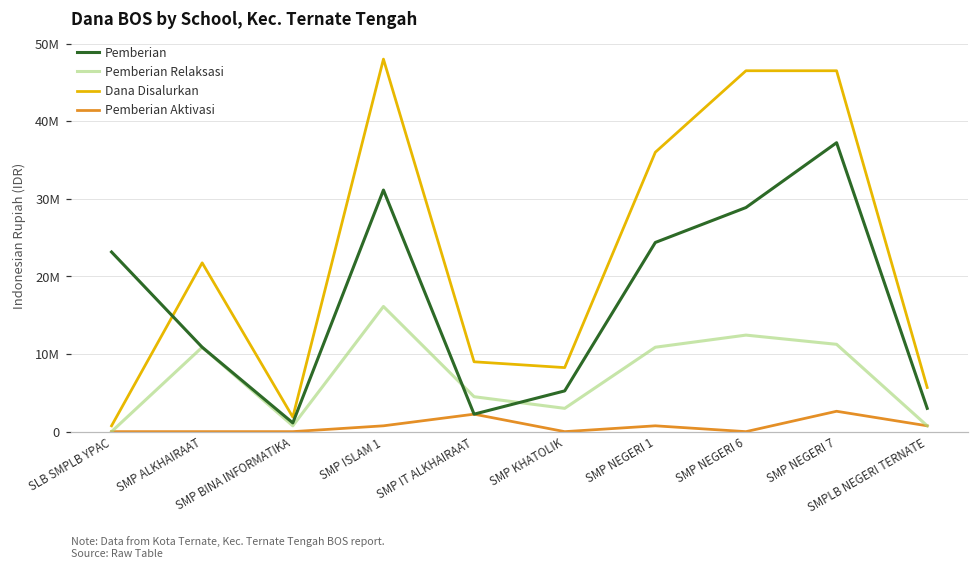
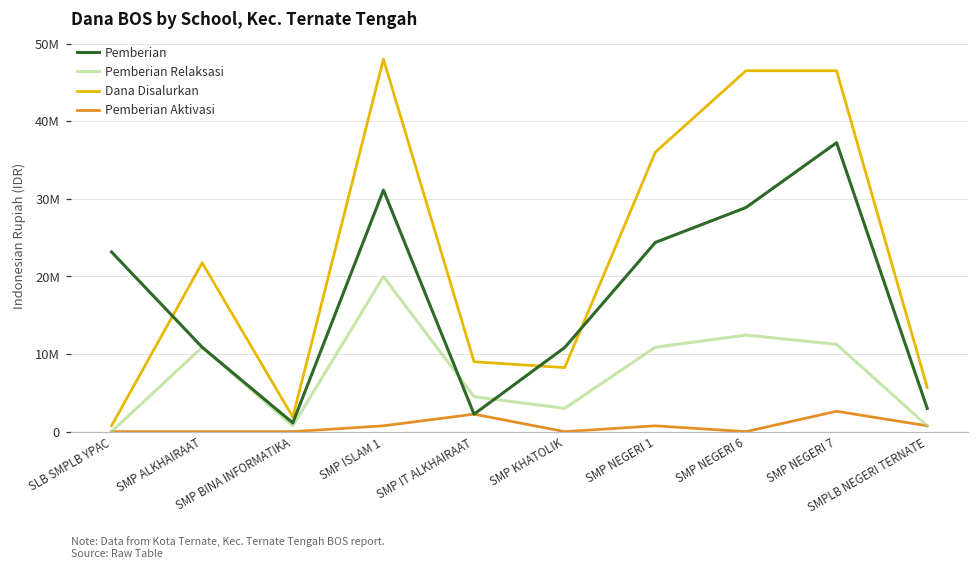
Pemberian Relaksasi, SMP ISLAM 1: 16000000 -> 20000000
Pemberian, SMP KHATOLIK: 5000000 -> 11000000
